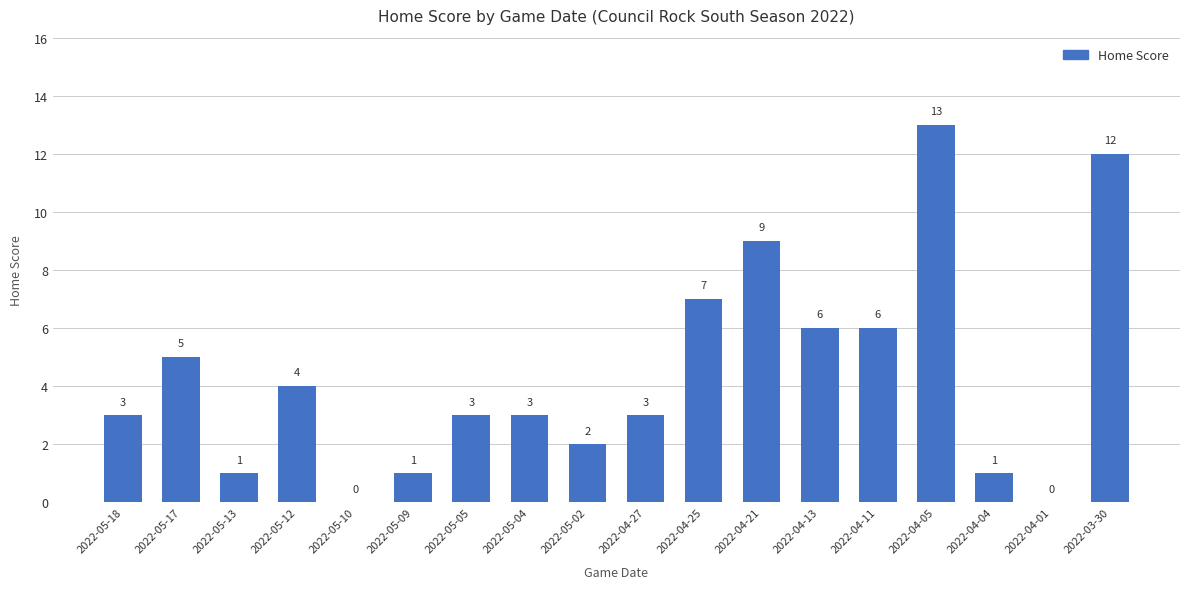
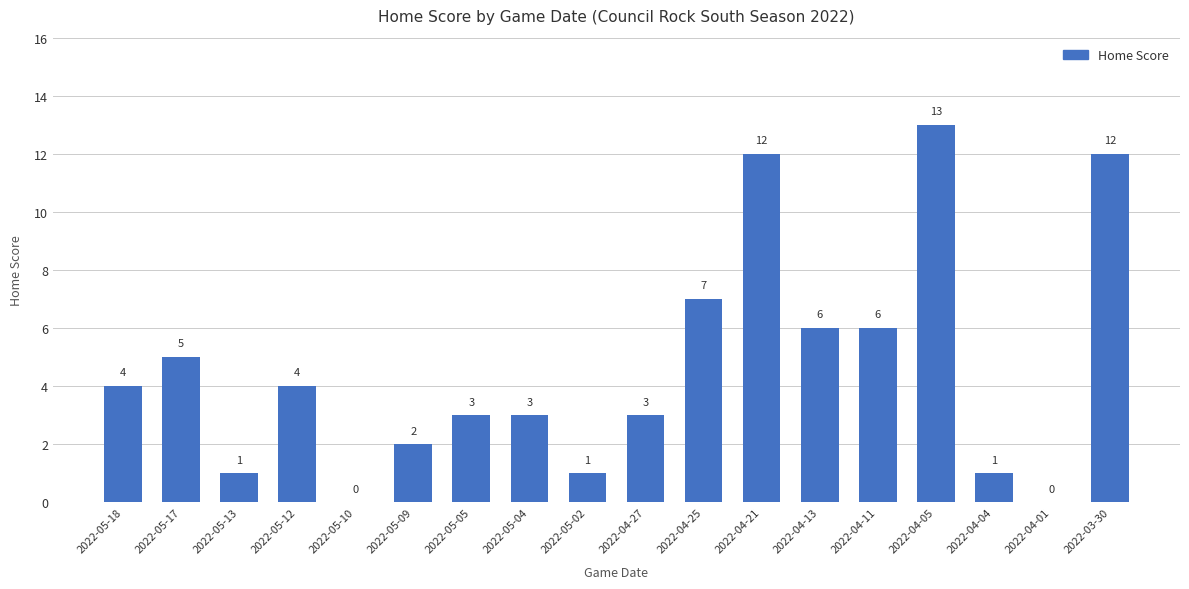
2022-05-18: 3 -> 4
2022-05-09: 1 -> 2
2022-05-02: 2 -> 1
2022-04-21: 9 -> 12
